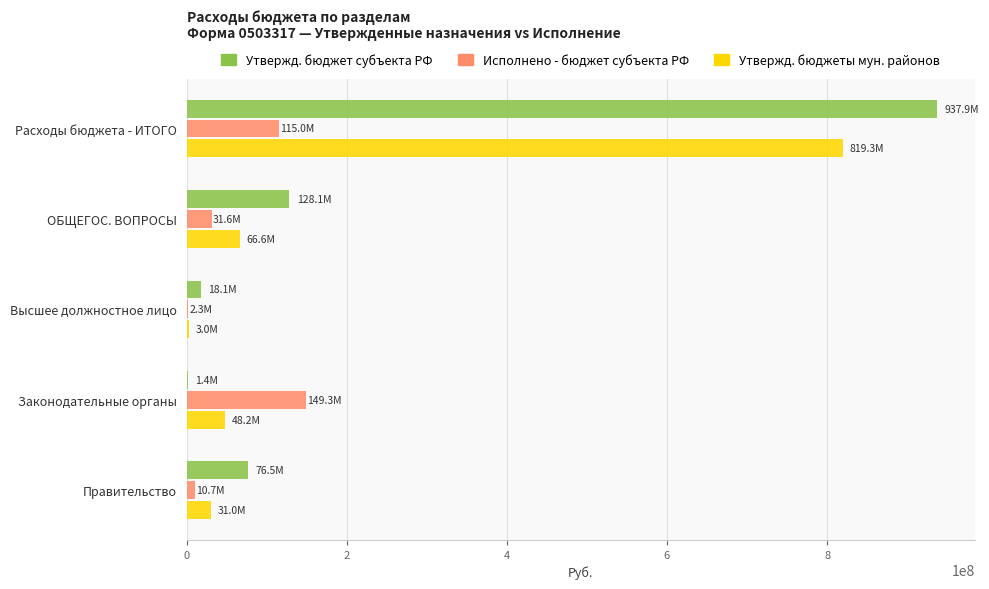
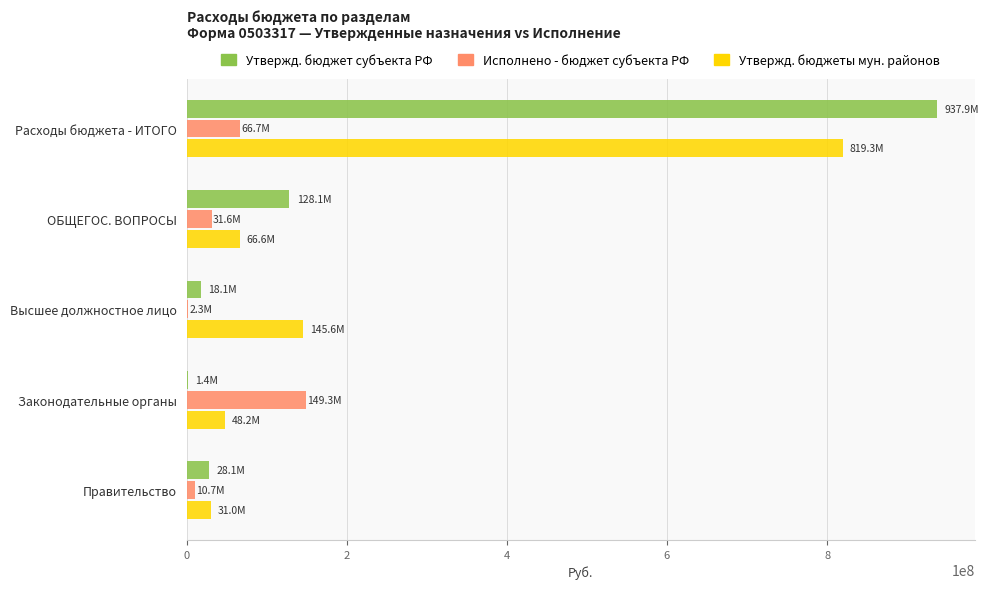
Исполнено - бюджет субъекта РФ, Расходы бюджета - ИТОГО: 115.0M -> 66.7M
Утвержд. бюджеты мун. районов, Высшее должностное лицо: 3.0M -> 145.6M
Утвержд. бюджет субъекта РФ, Правительство: 76.5M -> 28.1M
